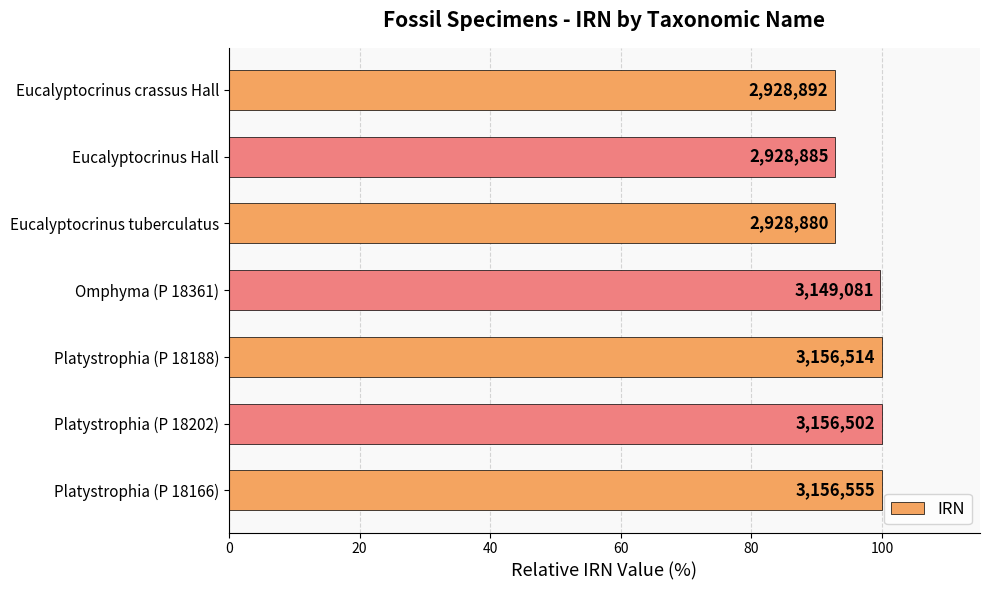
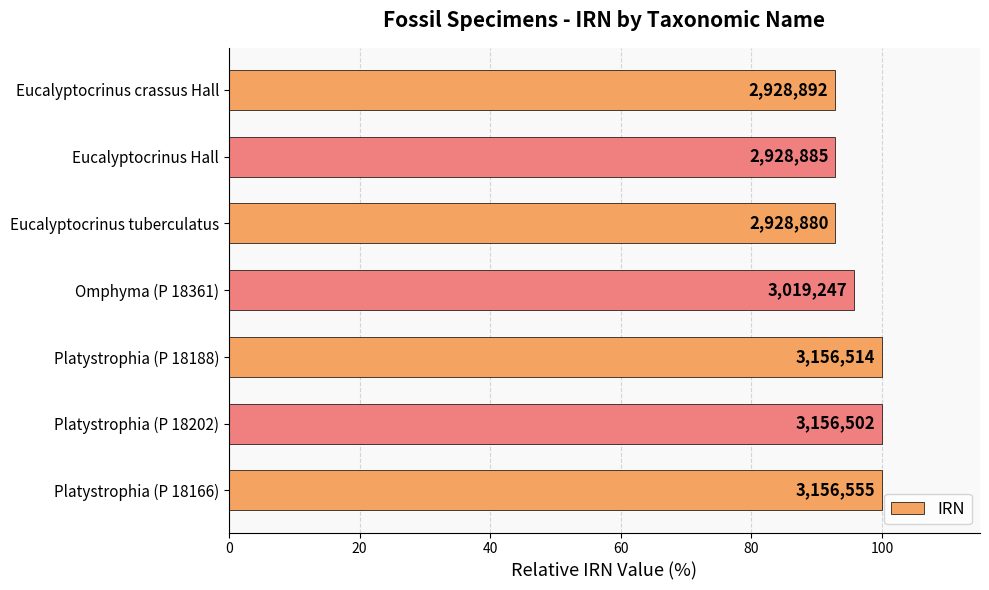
Omphyma (P 18361): 3,149,081 -> 3,019,247
